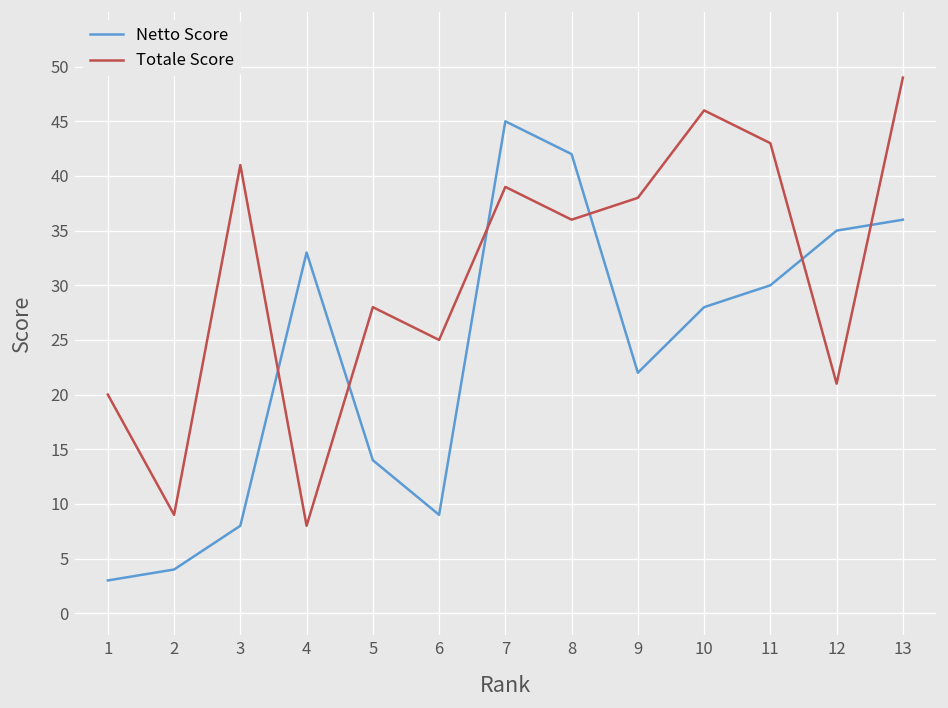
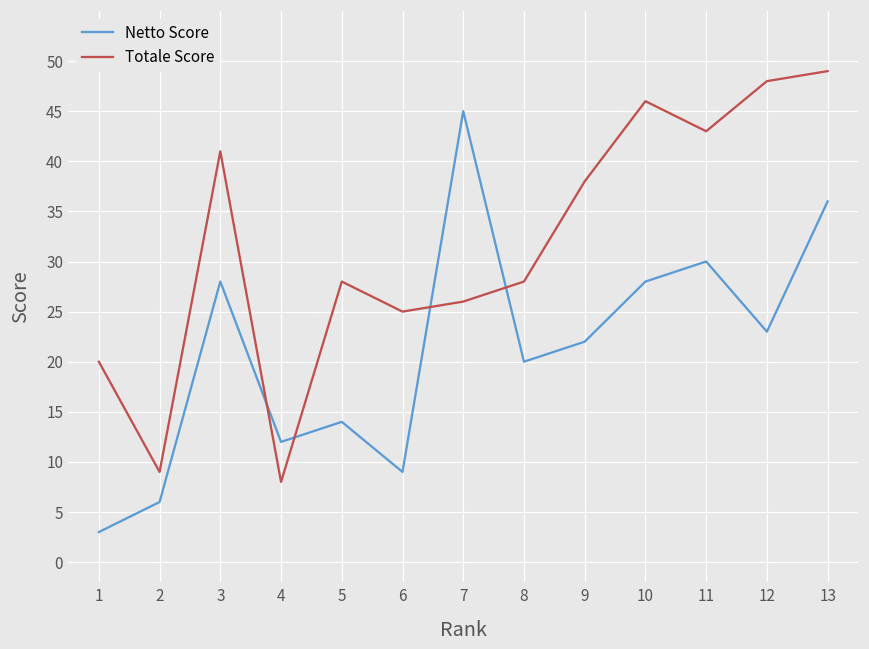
Netto Score, 2: 4 -> 6
Netto Score, 3: 8 -> 28
Netto Score, 4: 33 -> 12
Totale Score, 7: 39 -> 26
Netto Score, 8: 42 -> 20
Totale Score, 8: 36 -> 28
Netto Score, 12: 35 -> 23
Totale Score, 12: 21 -> 48
